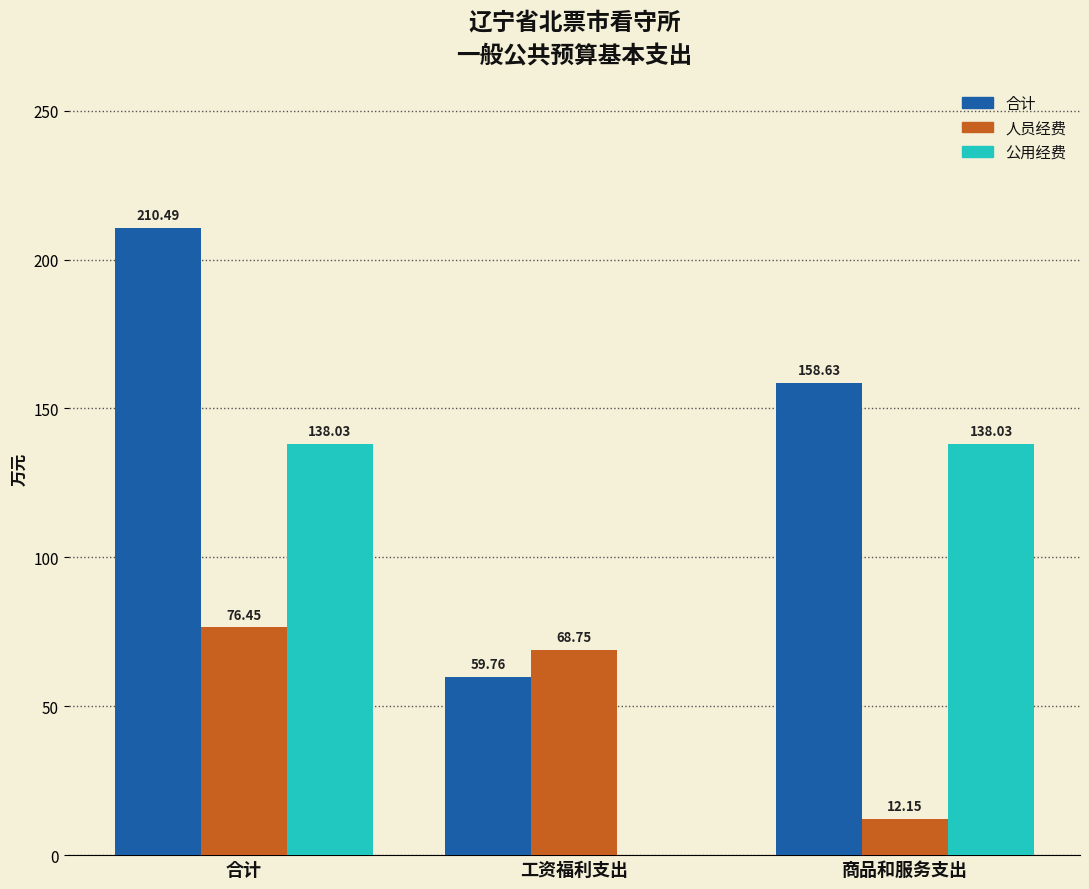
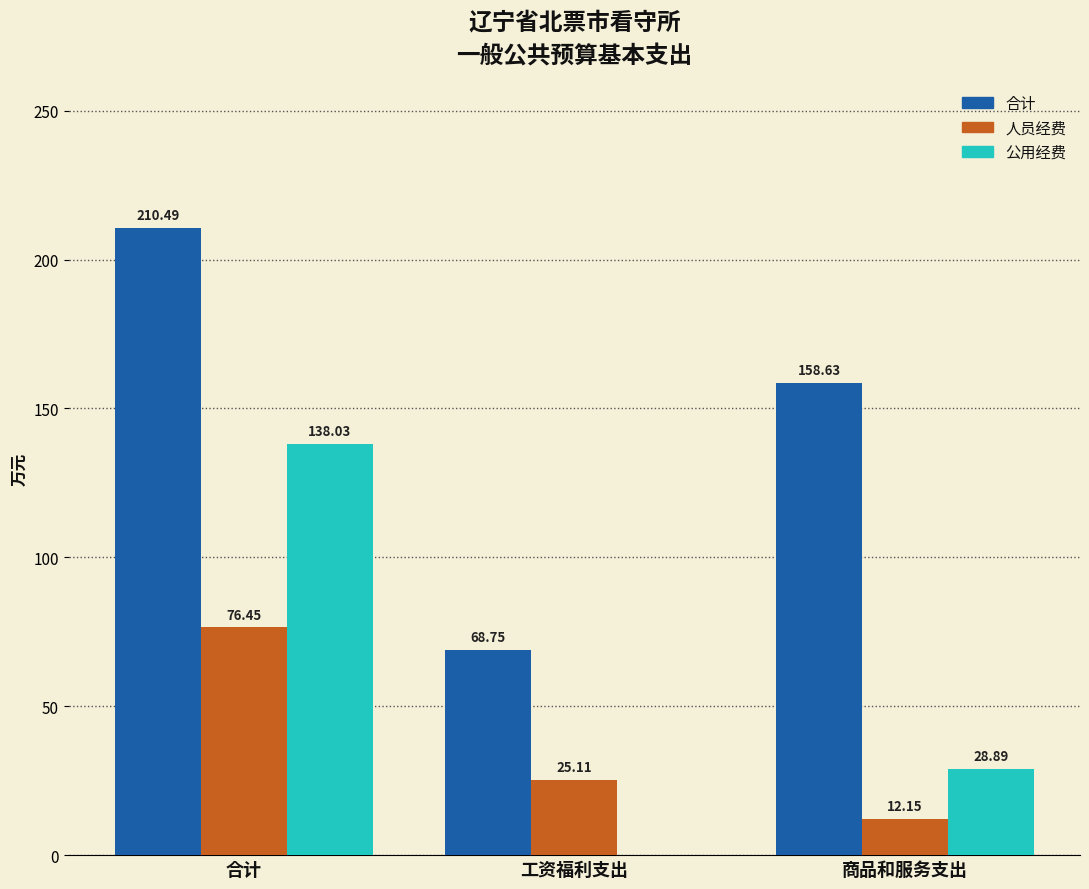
合计, 工资福利支出: 59.76 -> 68.75
人员经费, 工资福利支出: 68.75 -> 25.11
公用经费, 商品和服务支出: 138.03 -> 28.89
